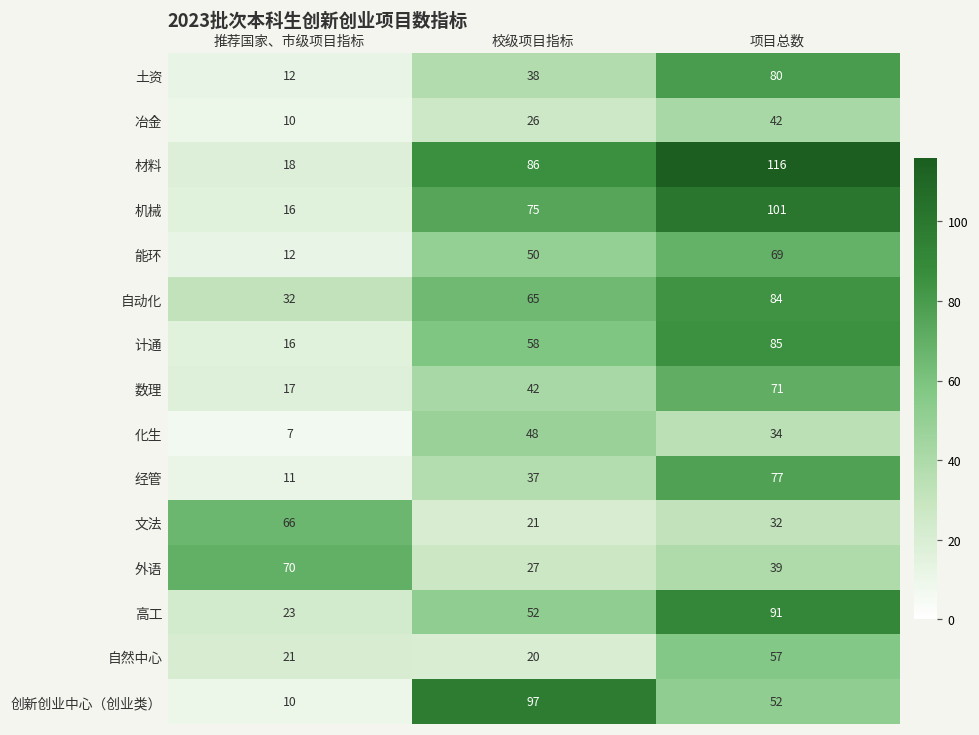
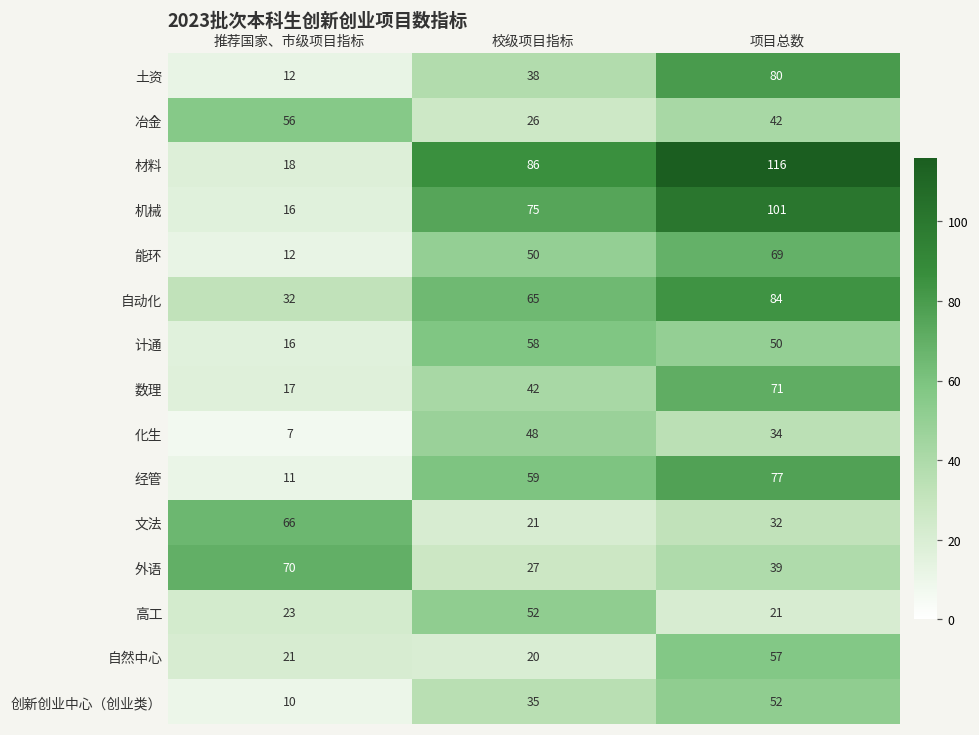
冶金, 推荐国家、市级项目指标: 10 -> 56
计通, 项目总数: 85 -> 50
经管, 校级项目指标: 37 -> 59
高工, 项目总数: 91 -> 21
创新创业中心（创业类）, 校级项目指标: 97 -> 35
